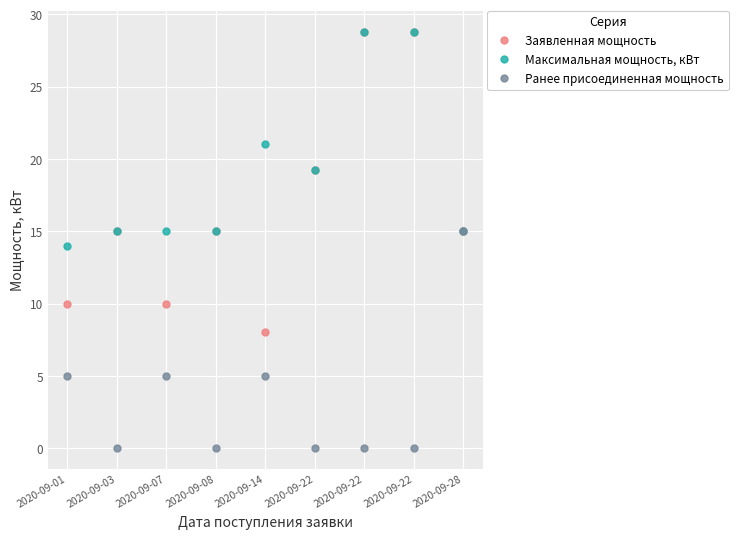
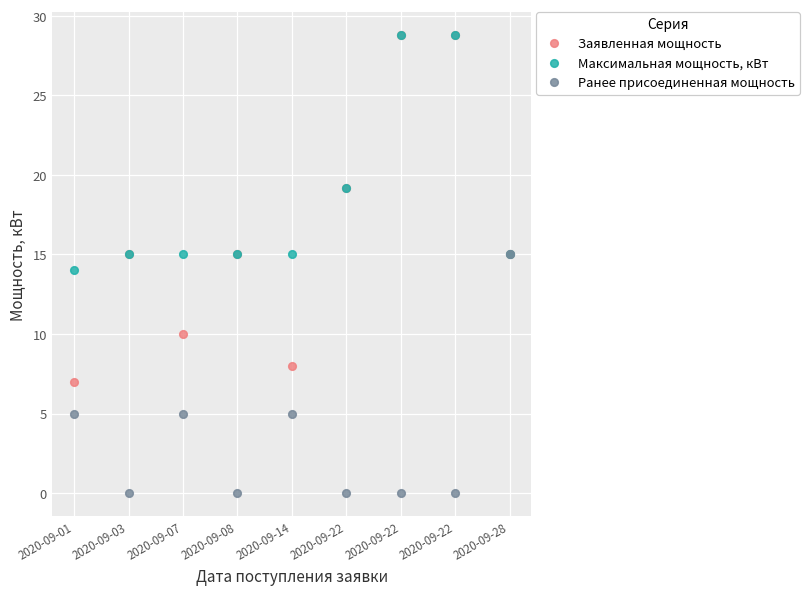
Заявленная мощность, 2020-09-01: 10 -> 7
Максимальная мощность, кВт, 2020-09-14: 21 -> 15
